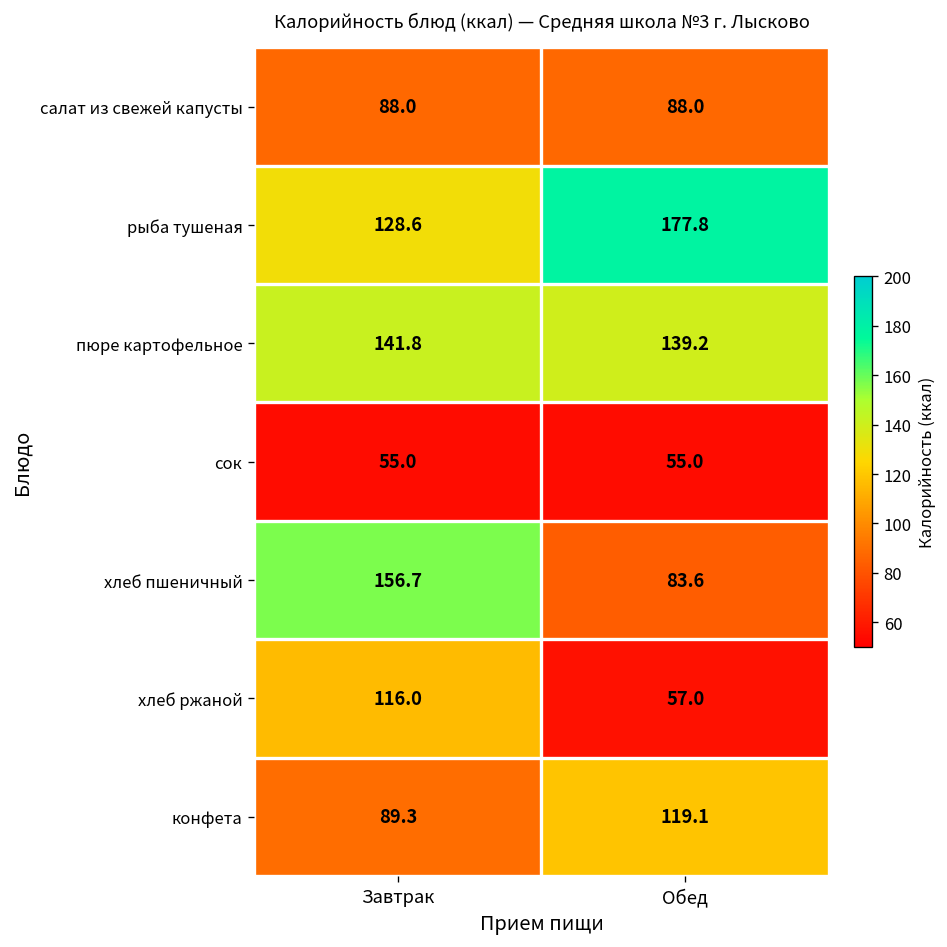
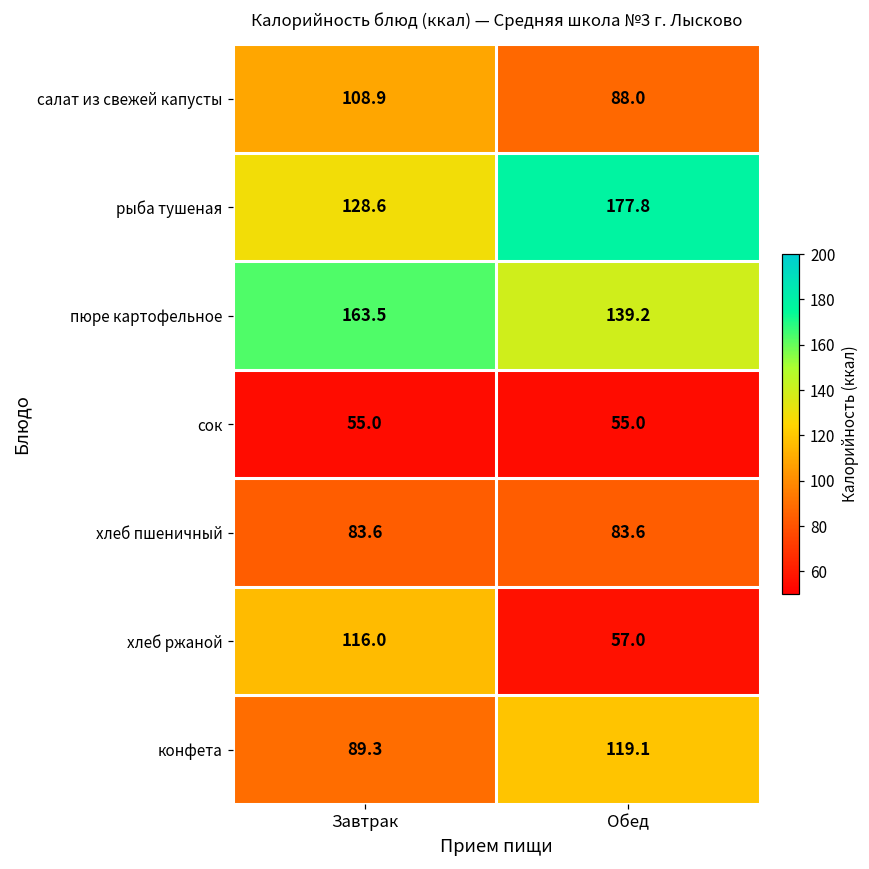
салат из свежей капусты, Завтрак: 88.0 -> 108.9
пюре картофельное, Завтрак: 141.8 -> 163.5
хлеб пшеничный, Завтрак: 156.7 -> 83.6
